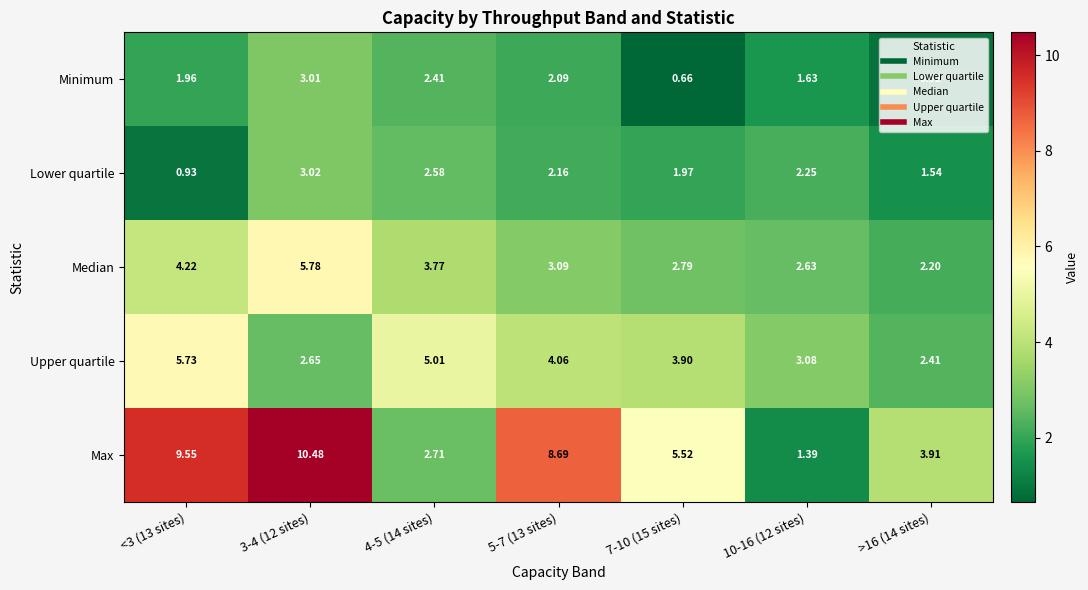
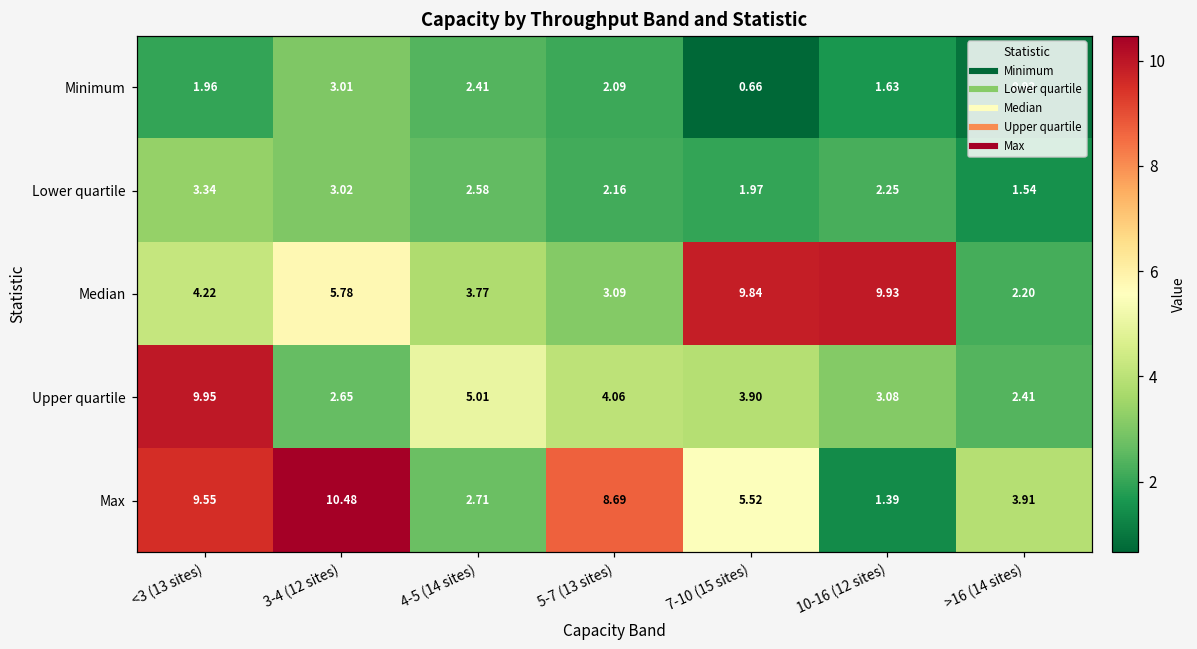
Lower quartile, <3 (13 sites): 0.93 -> 3.34
Median, 7-10 (15 sites): 2.79 -> 9.84
Median, 10-16 (12 sites): 2.63 -> 9.93
Upper quartile, <3 (13 sites): 5.73 -> 9.95
